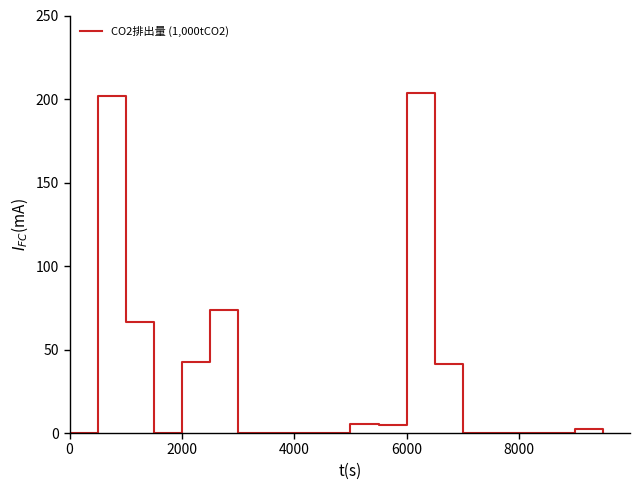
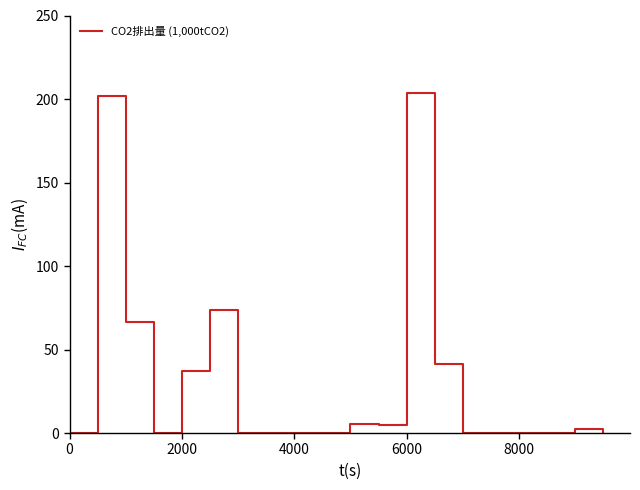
2000: 43 -> 37
